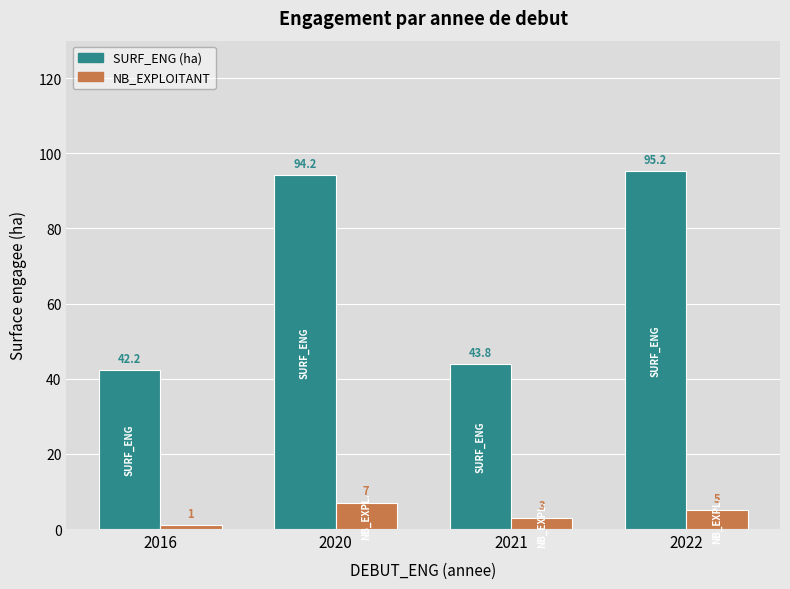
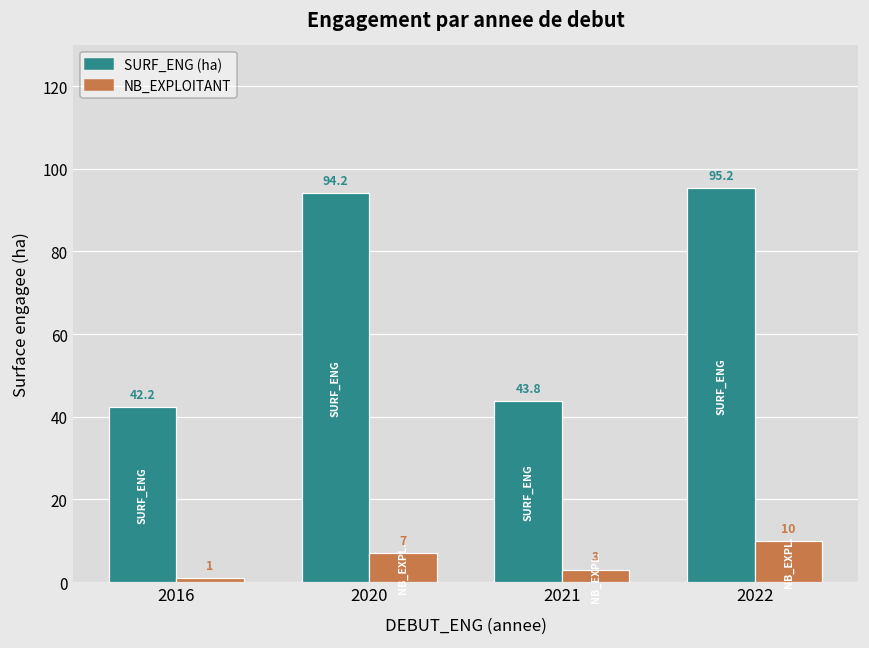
NB_EXPLOITANT, 2022: 5 -> 10
